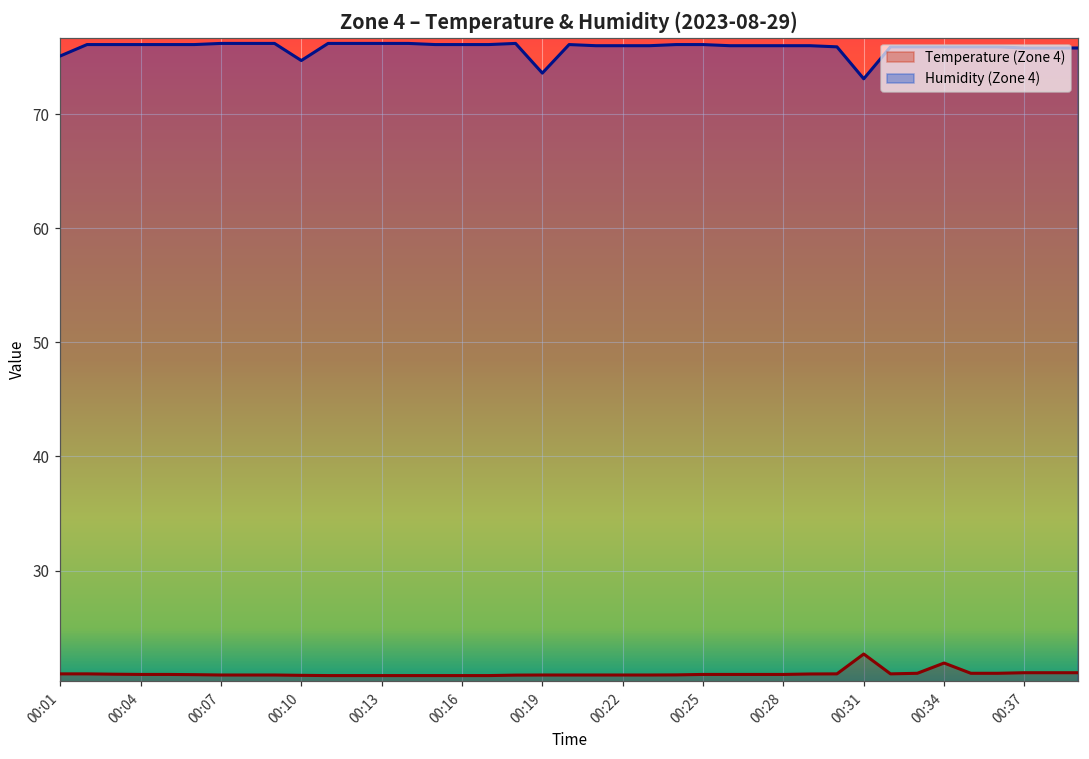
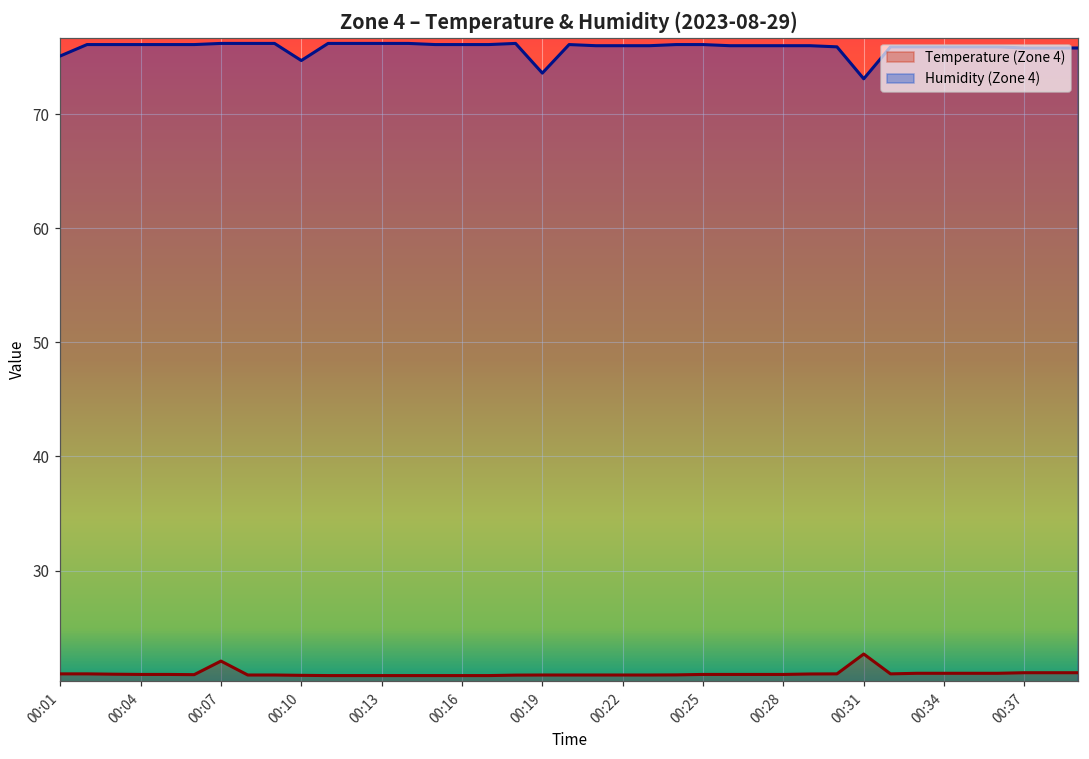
Temperature (Zone 4), 00:07: 20.9 -> 22.1
Temperature (Zone 4), 00:34: 21.9 -> 21.0
